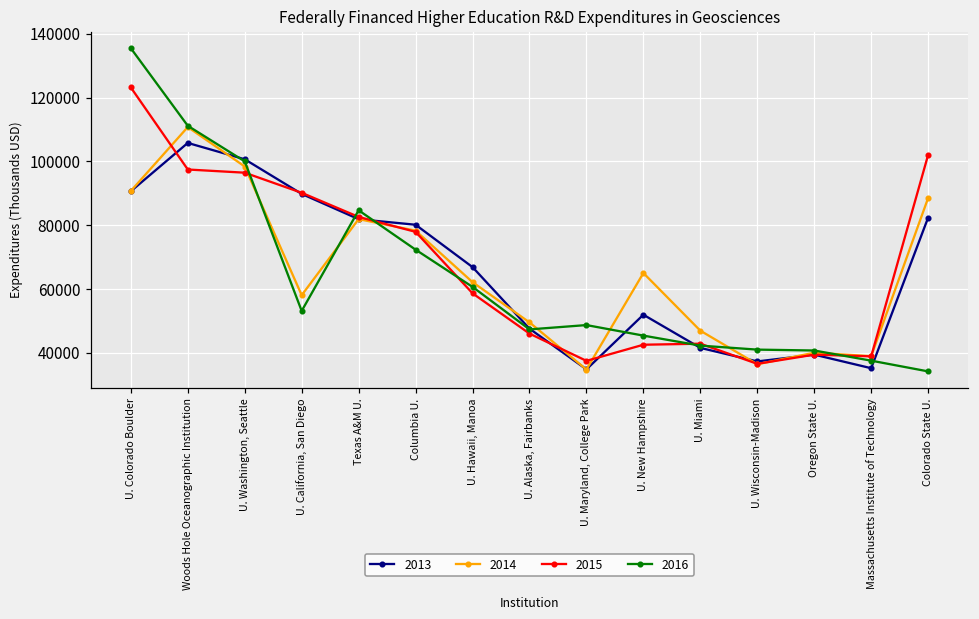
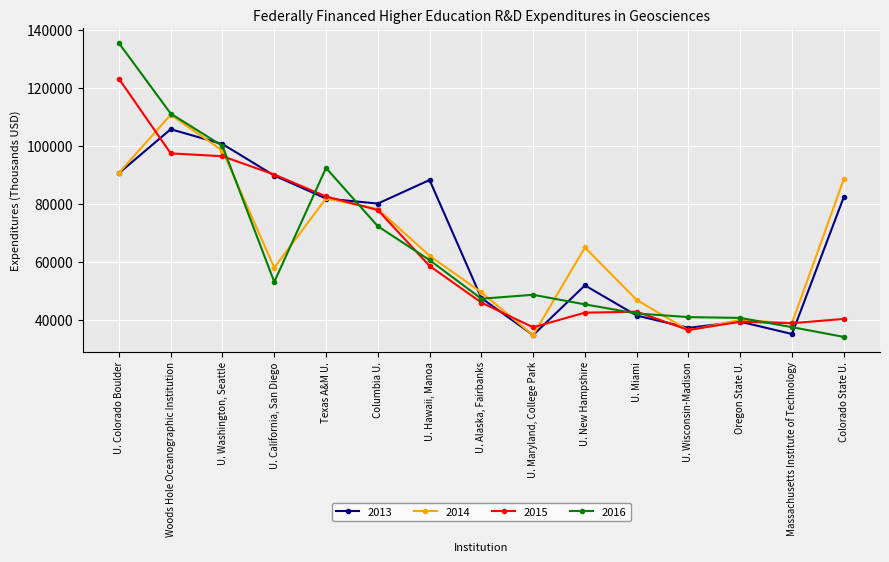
2016, Texas A&M U.: 85000 -> 92000
2013, U. Hawaii, Manoa: 67000 -> 88000
2015, Colorado State U.: 102000 -> 40000
